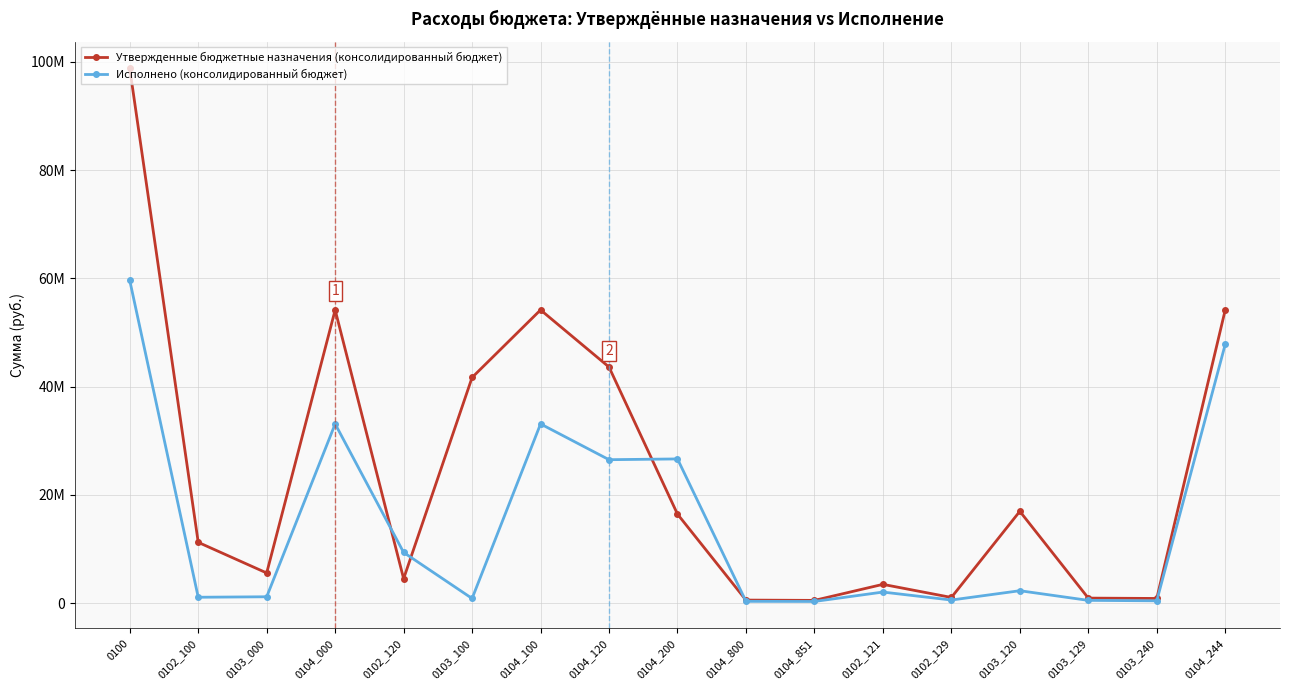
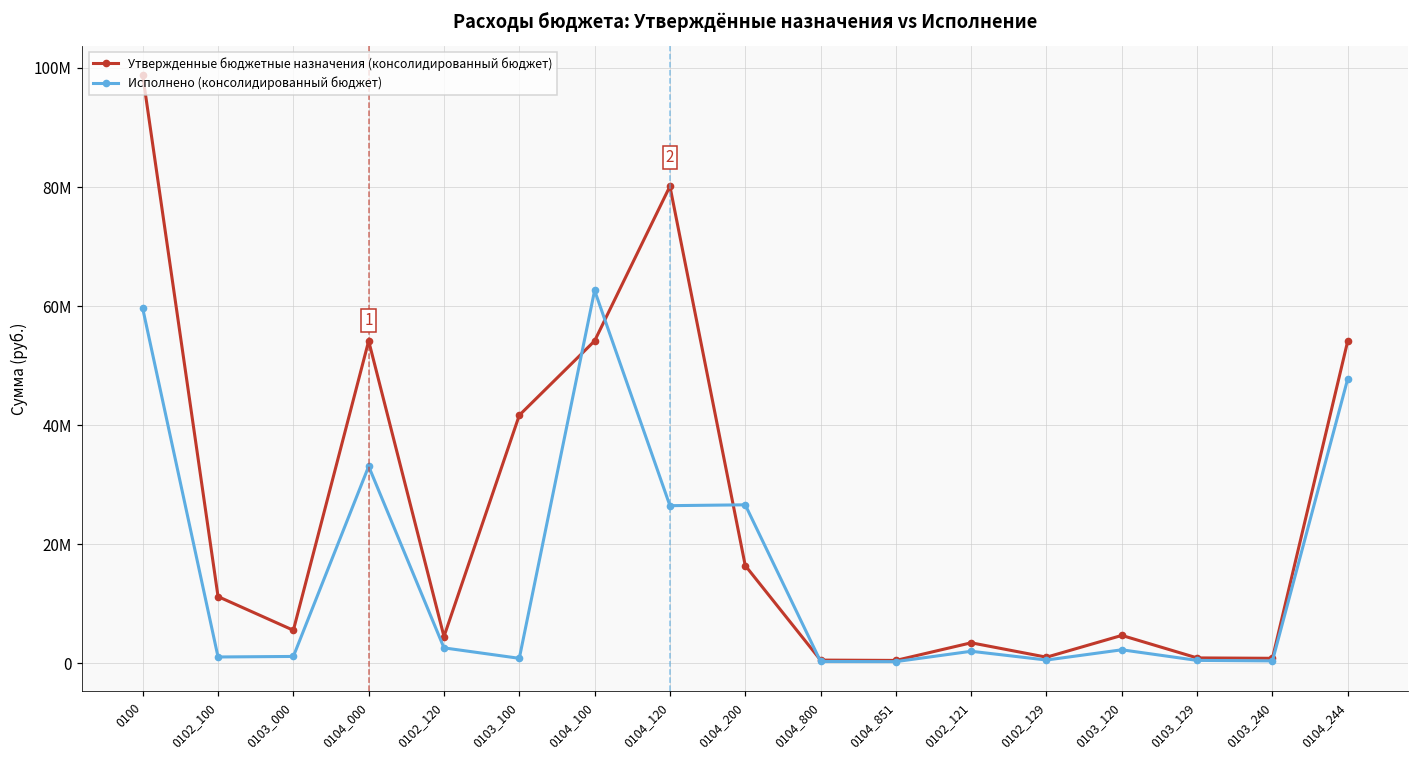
Исполнено (консолидированный бюджет), 0102_120: 9000000 -> 3000000
Исполнено (консолидированный бюджет), 0104_100: 33000000 -> 63000000
Утвержденные бюджетные назначения (консолидированный бюджет), 0104_120: 44000000 -> 80000000
Утвержденные бюджетные назначения (консолидированный бюджет), 0103_120: 17000000 -> 5000000
